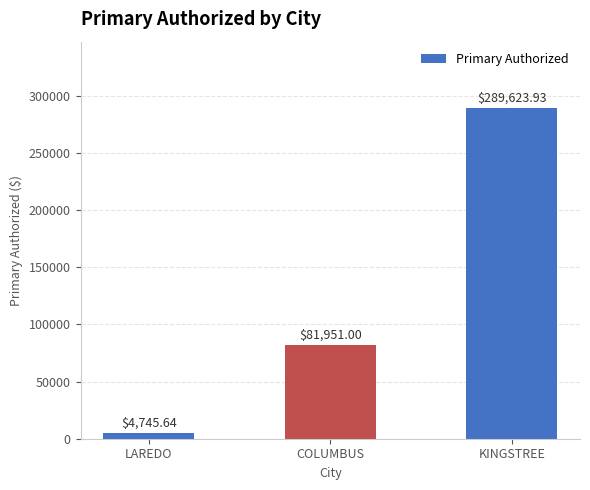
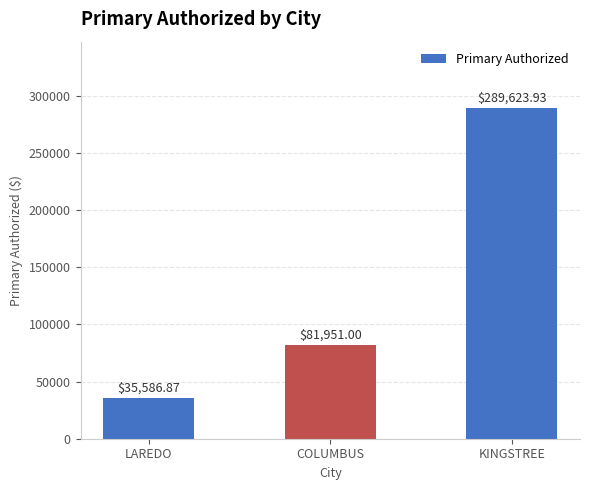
LAREDO: $4,745.64 -> $35,586.87
